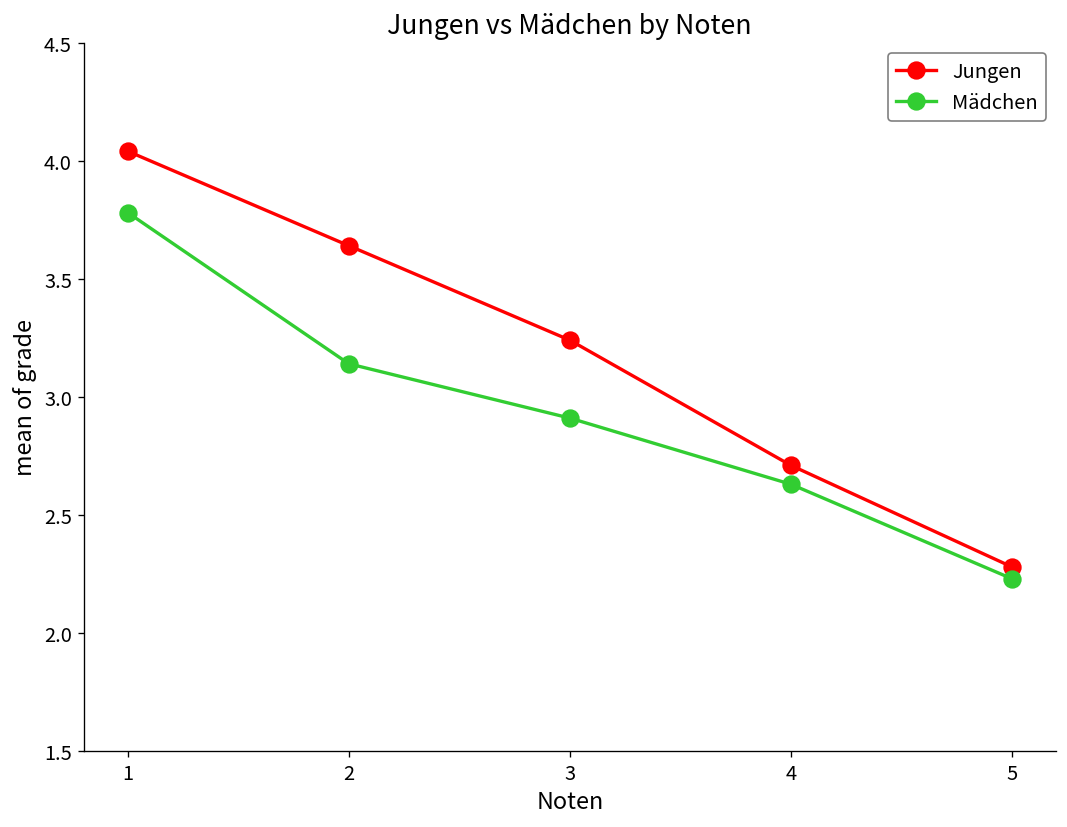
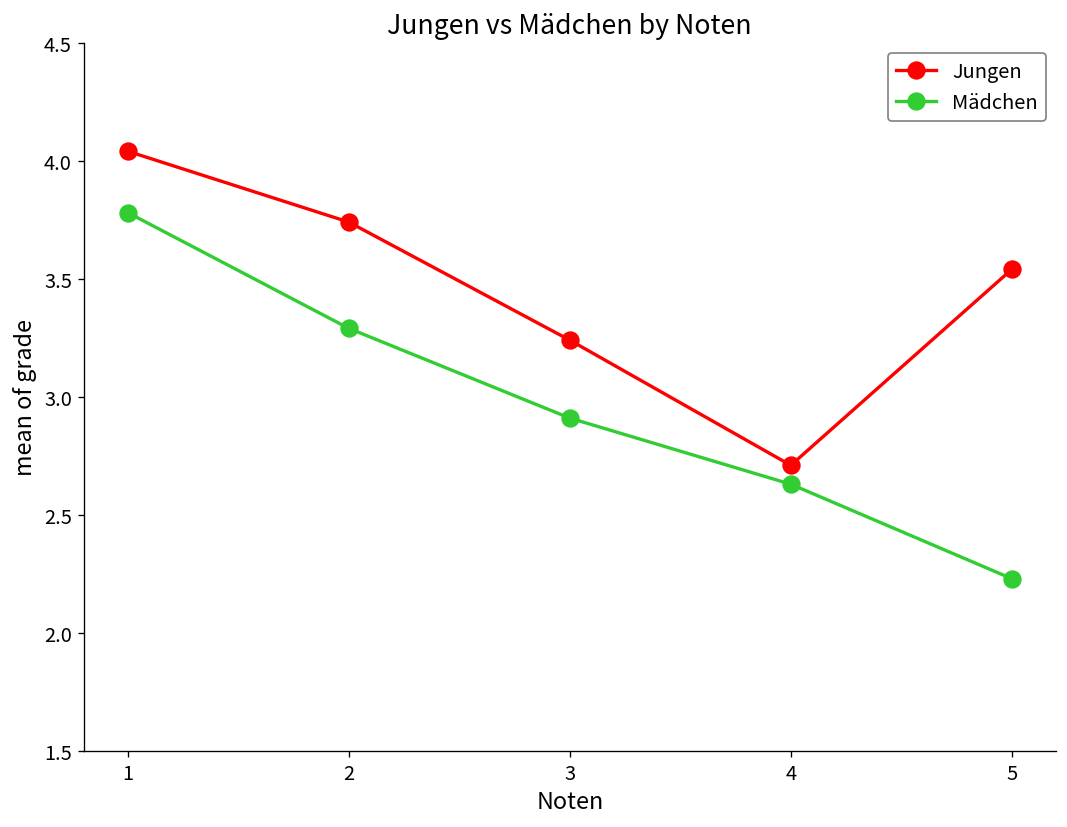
Jungen, 2: 3.64 -> 3.74
Mädchen, 2: 3.14 -> 3.29
Jungen, 5: 2.28 -> 3.54
